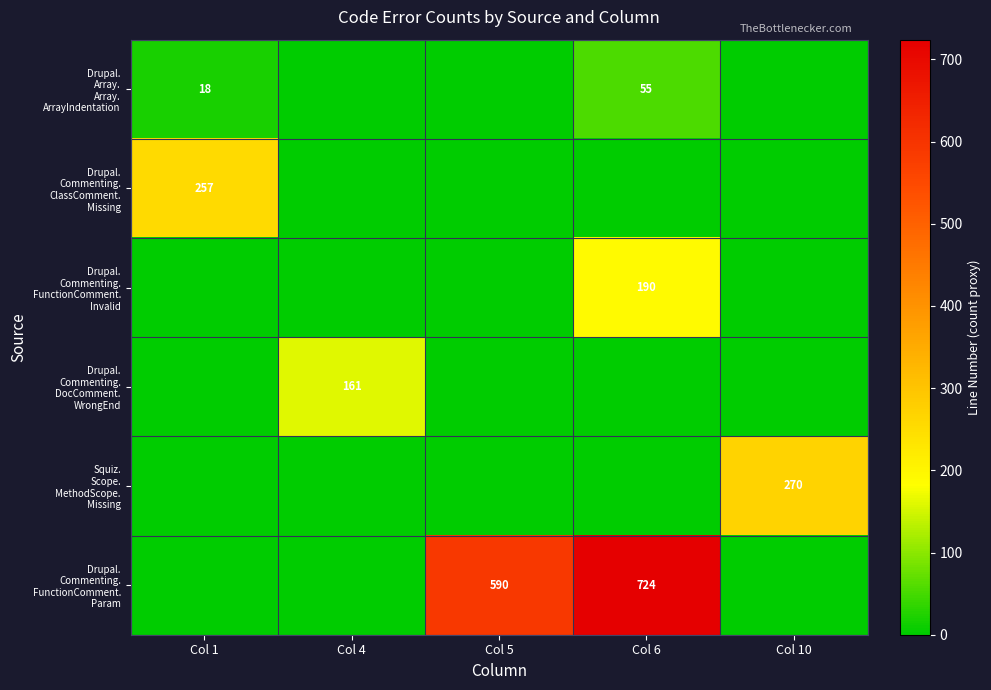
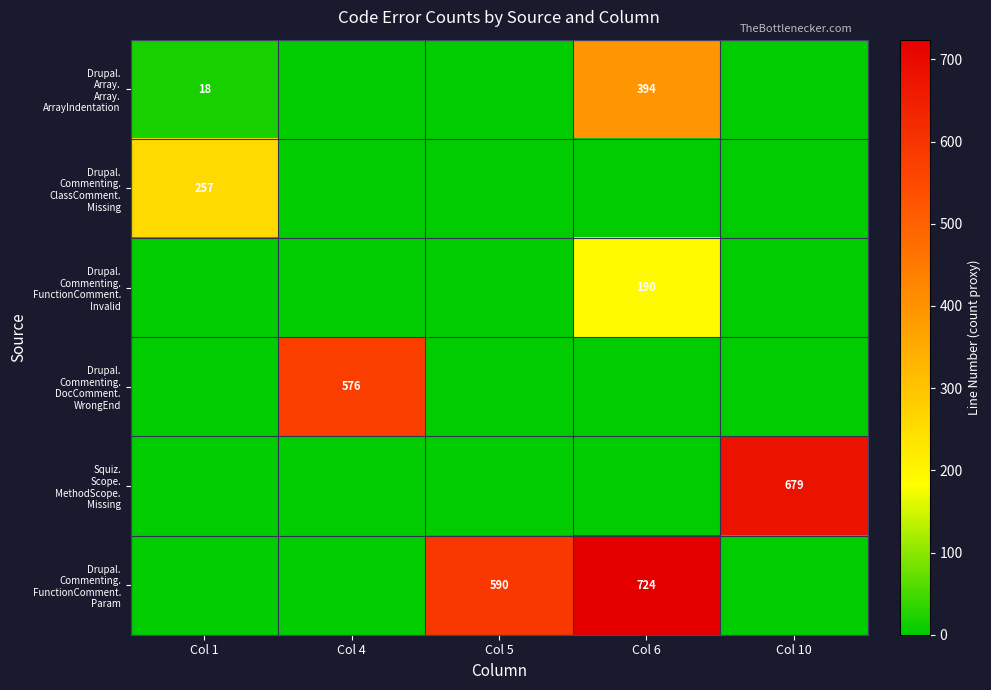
Drupal. Array. Array. ArrayIndentation, Col 6: 55 -> 394
Drupal. Commenting. DocComment. WrongEnd, Col 4: 161 -> 576
Squiz. Scope. MethodScope. Missing, Col 10: 270 -> 679
